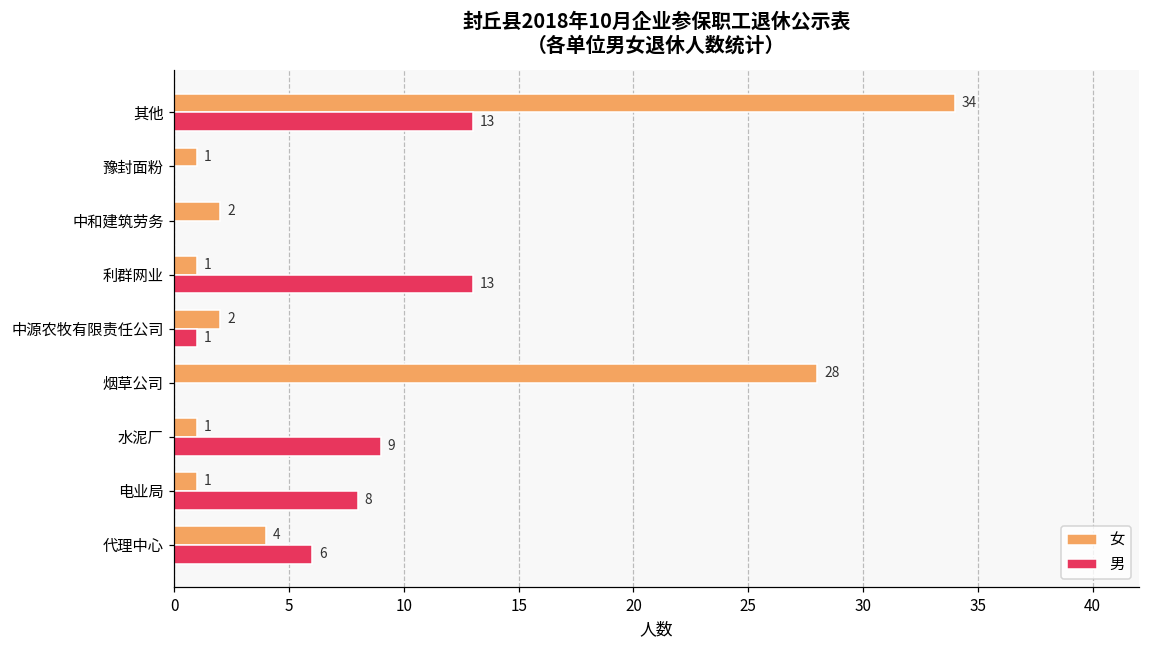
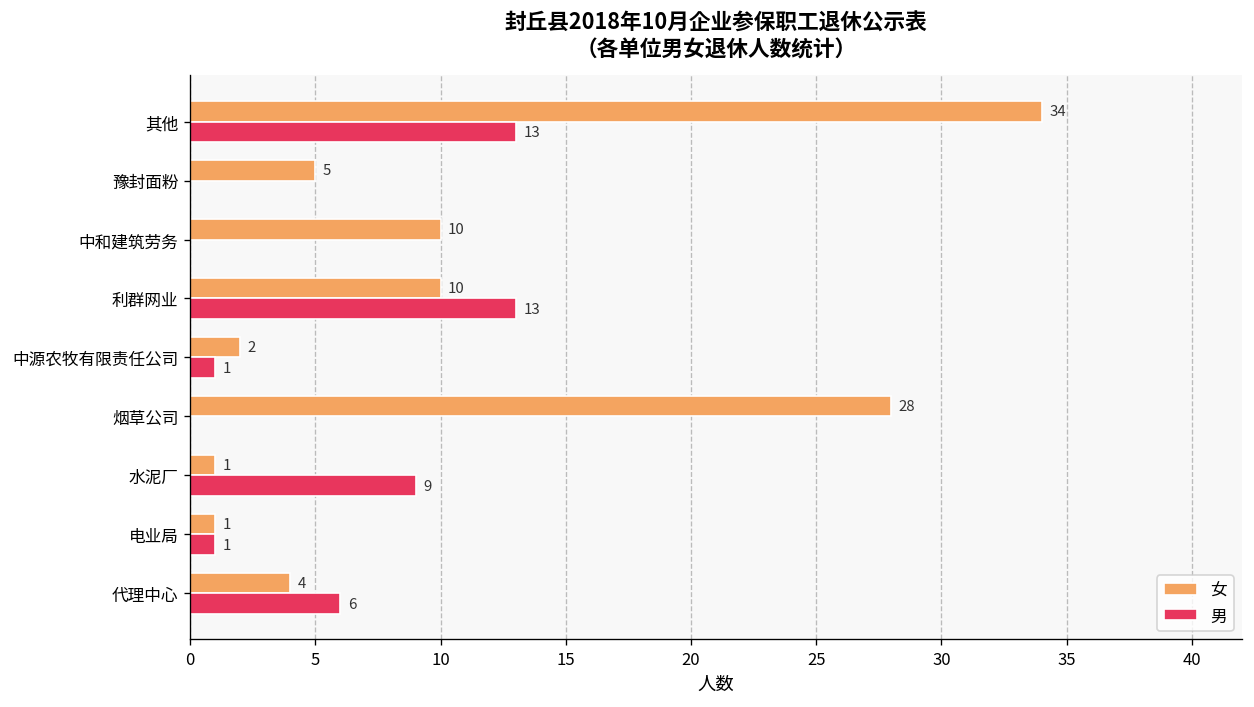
女, 豫封面粉: 1 -> 5
女, 中和建筑劳务: 2 -> 10
女, 利群网业: 1 -> 10
男, 电业局: 8 -> 1
